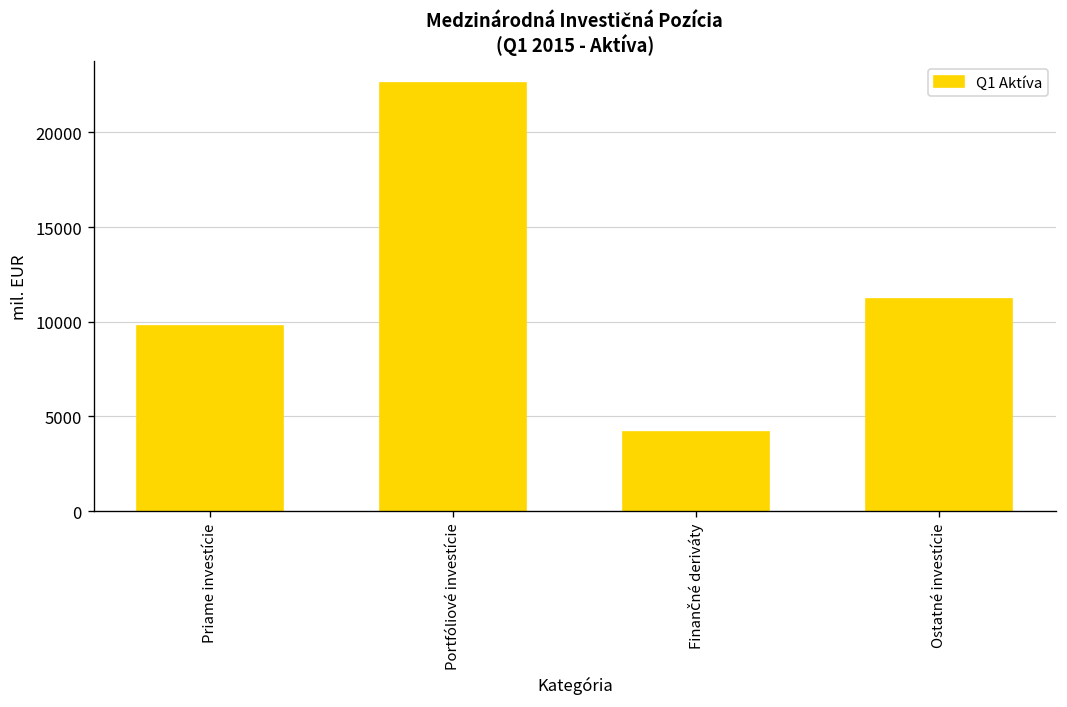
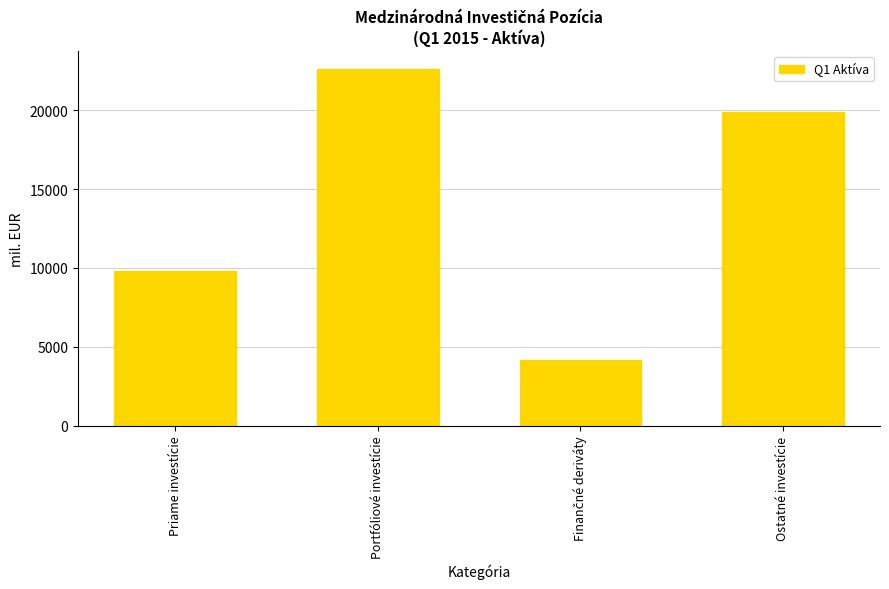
Ostatné investície: 11200 -> 19900
